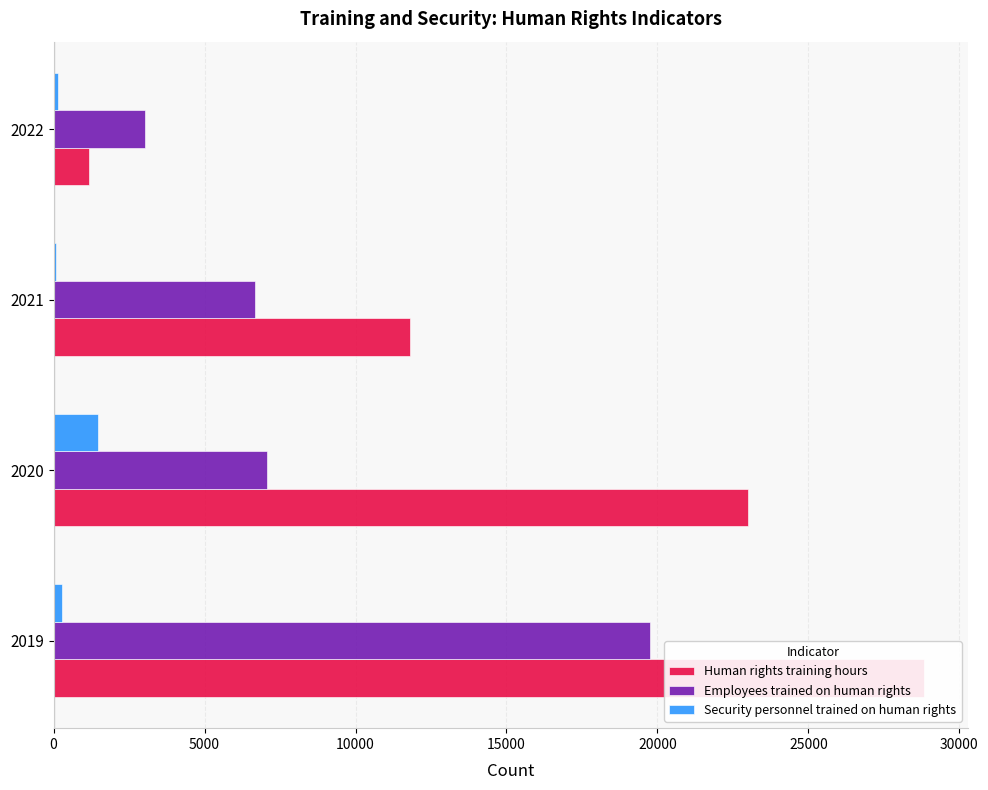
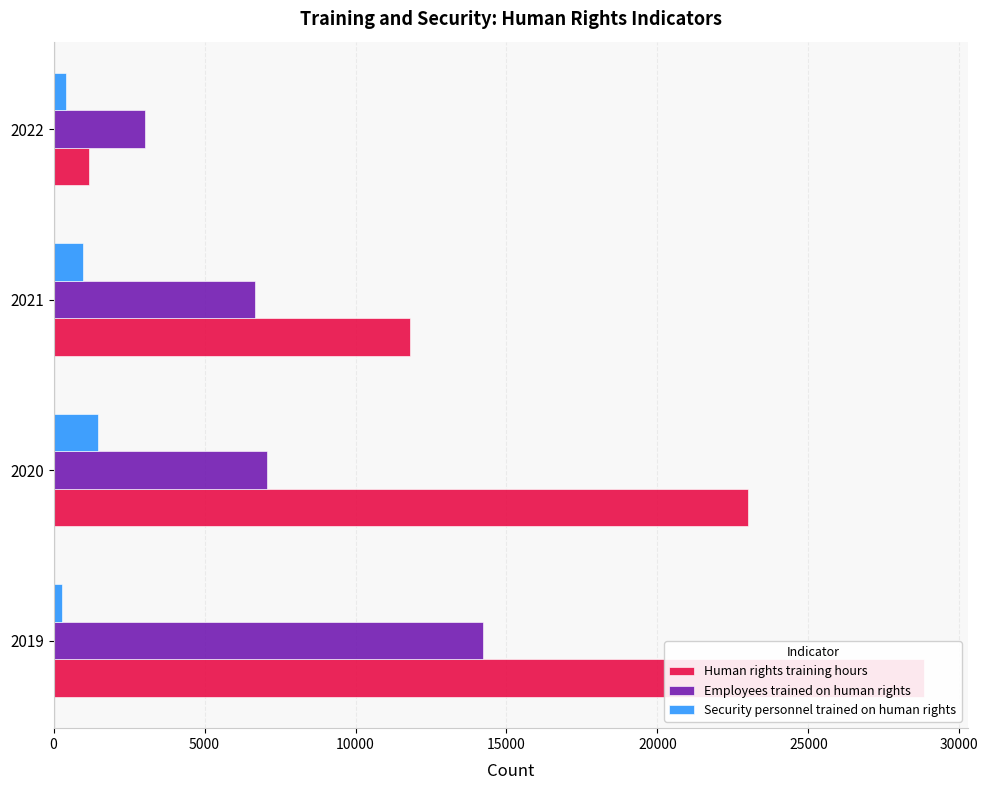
Security personnel trained on human rights, 2022: 100 -> 400
Security personnel trained on human rights, 2021: 100 -> 1000
Employees trained on human rights, 2019: 19700 -> 14200
